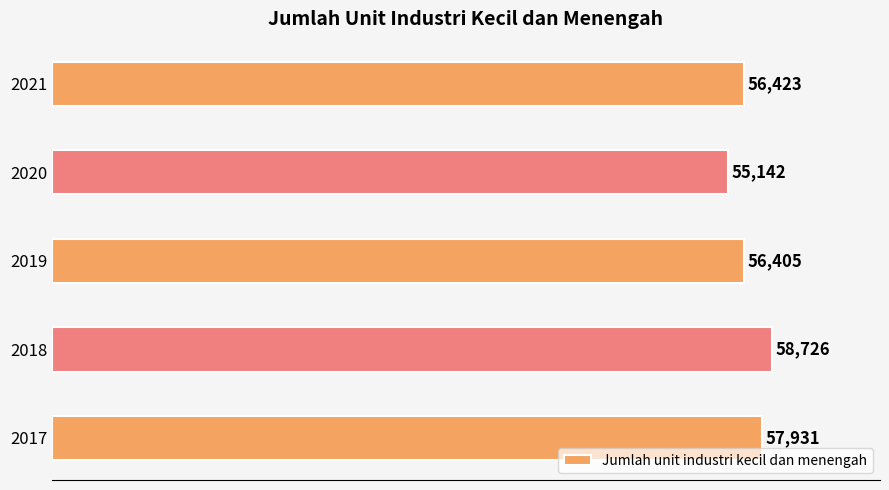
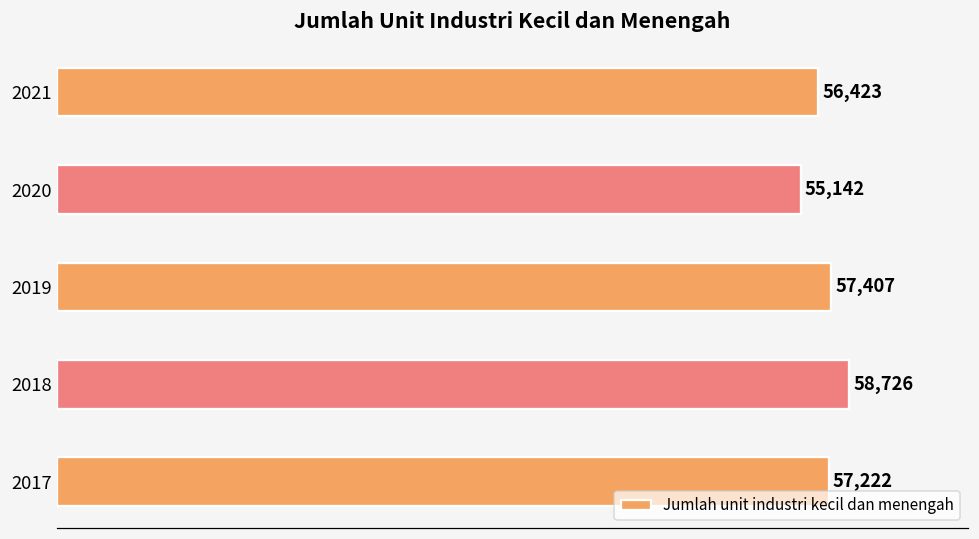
2019: 56,405 -> 57,407
2017: 57,931 -> 57,222
